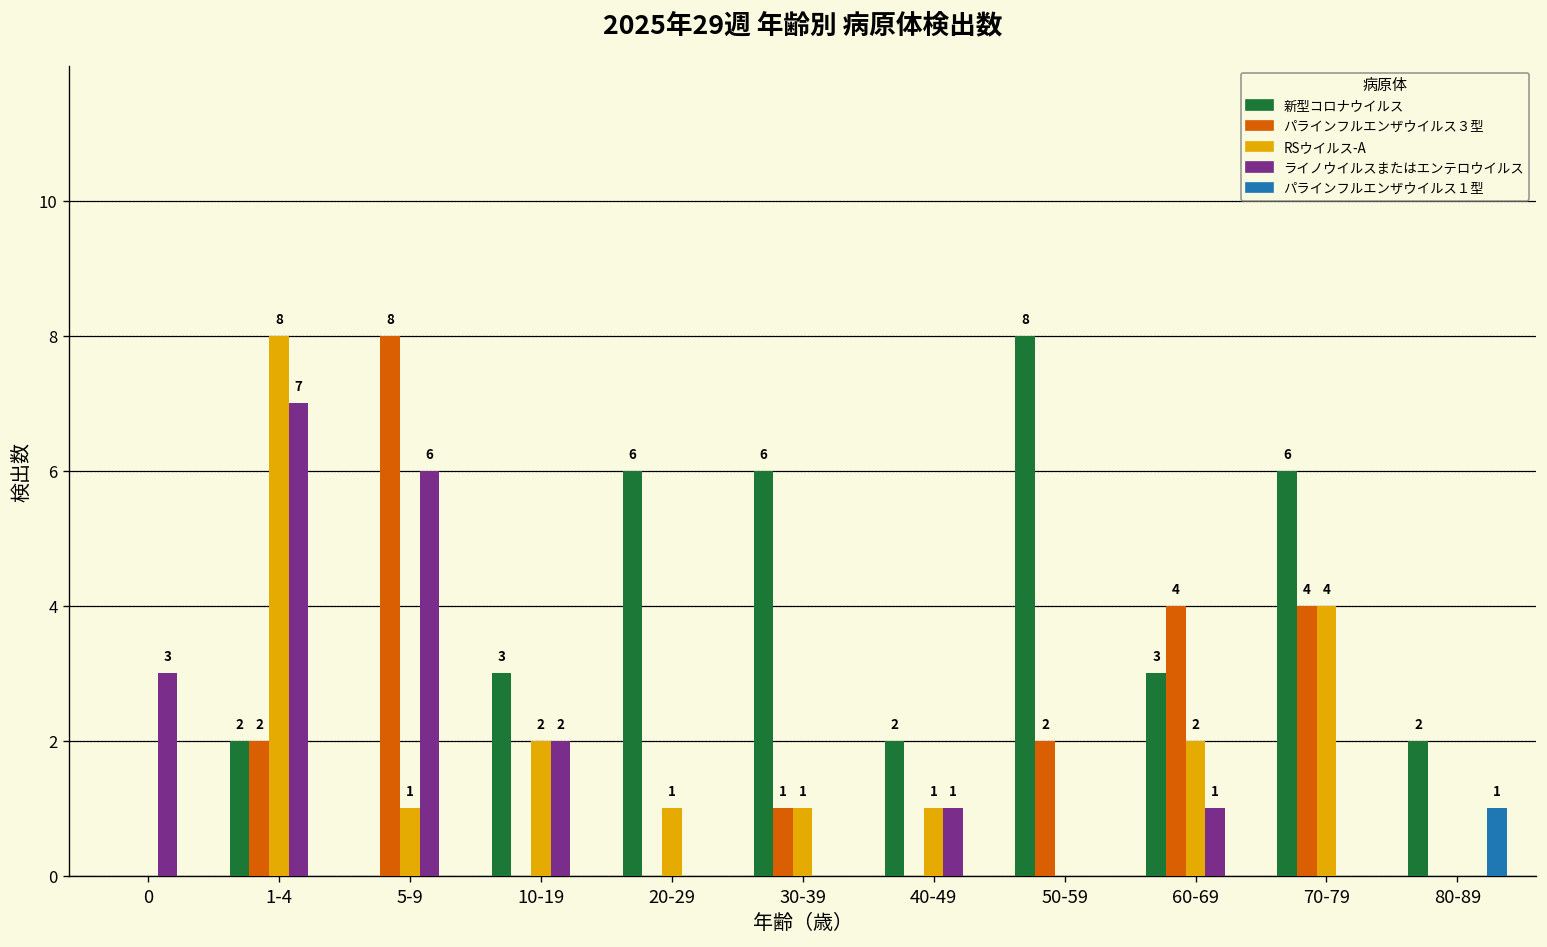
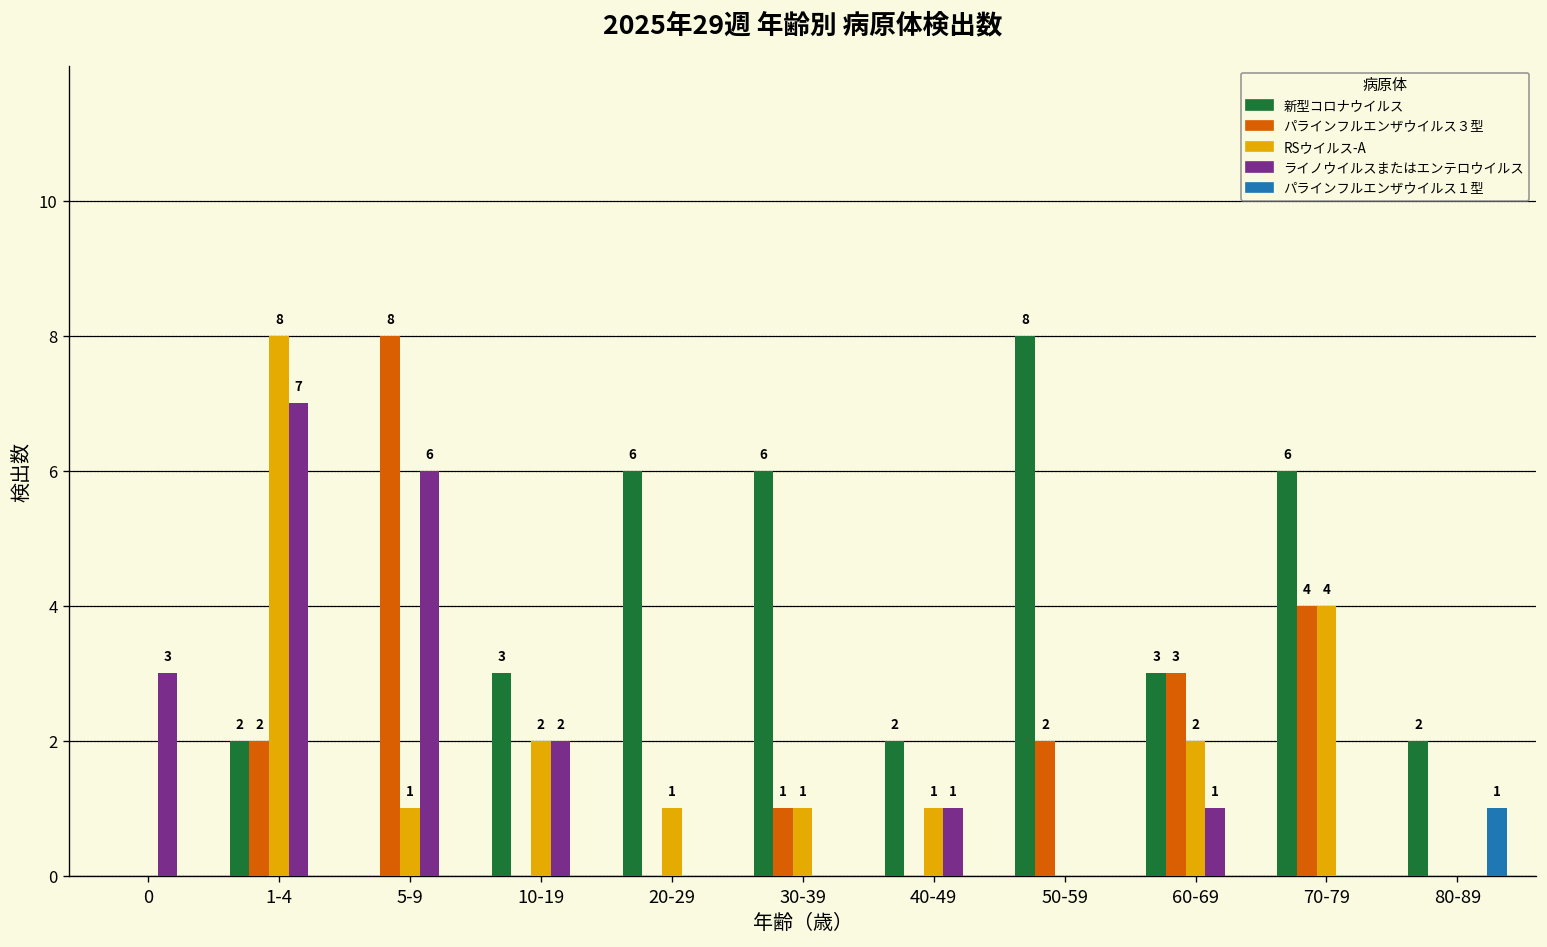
パラインフルエンザウイルス３型, 60-69: 4 -> 3
